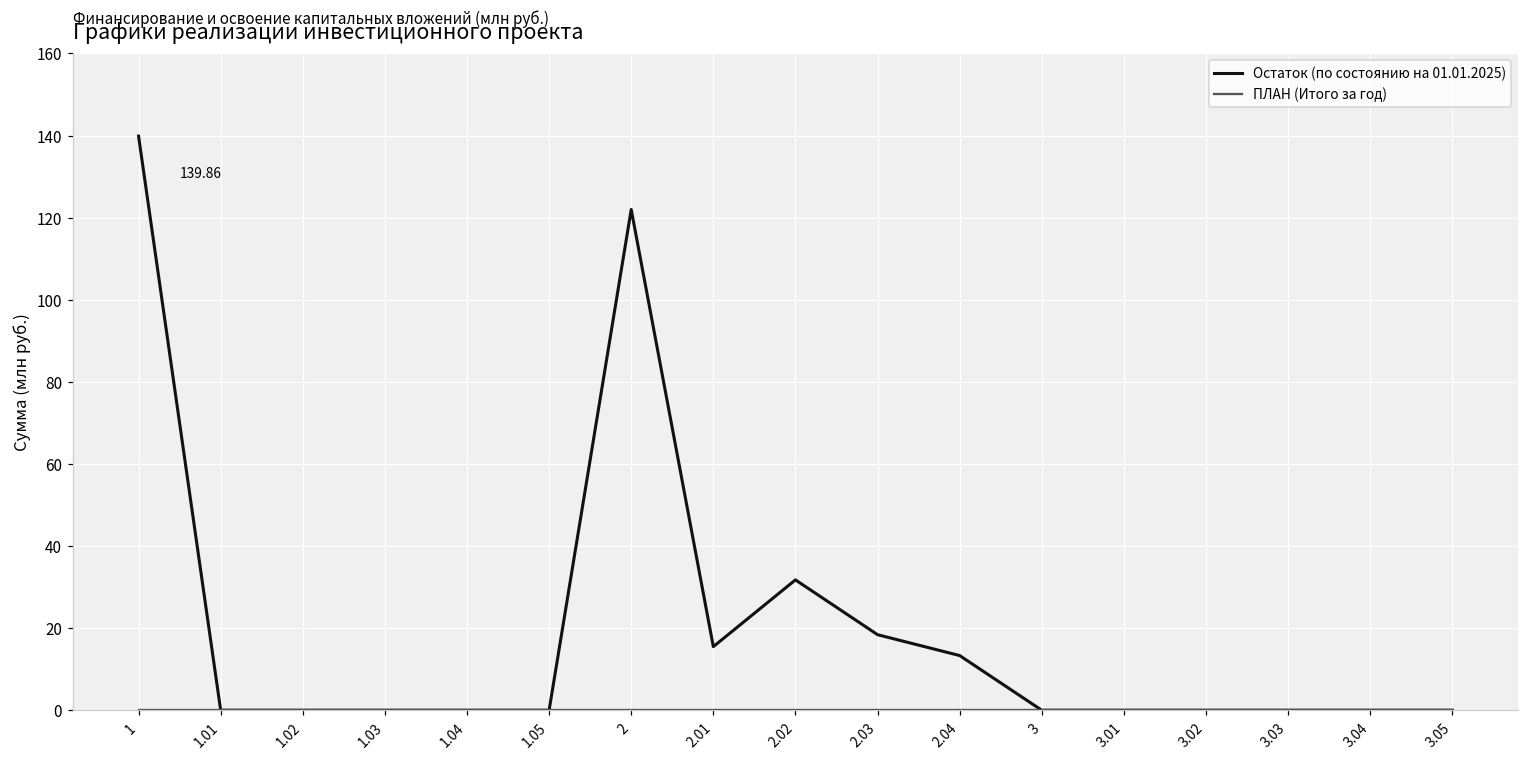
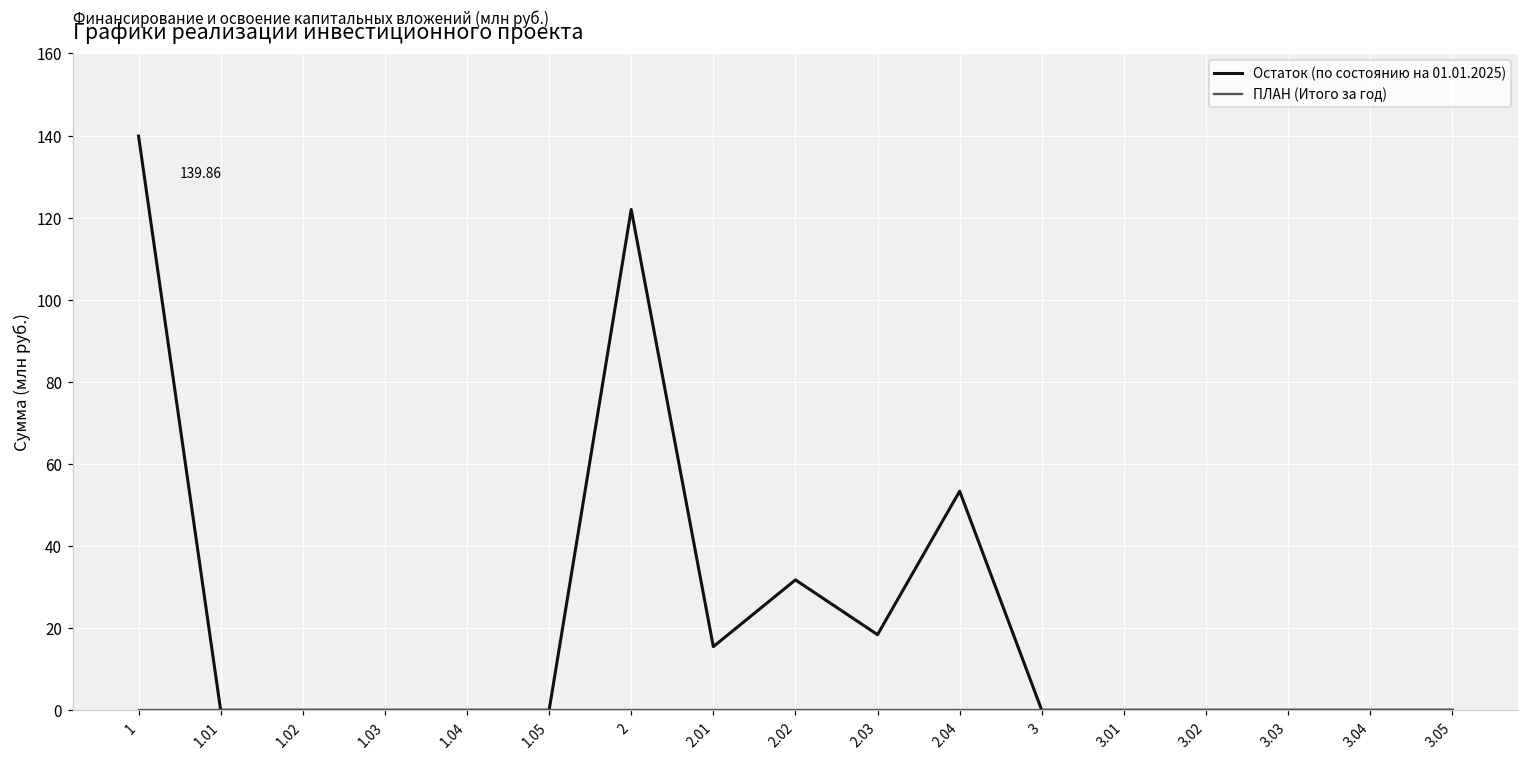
Остаток (по состоянию на 01.01.2025), 2.04: 13 -> 53
